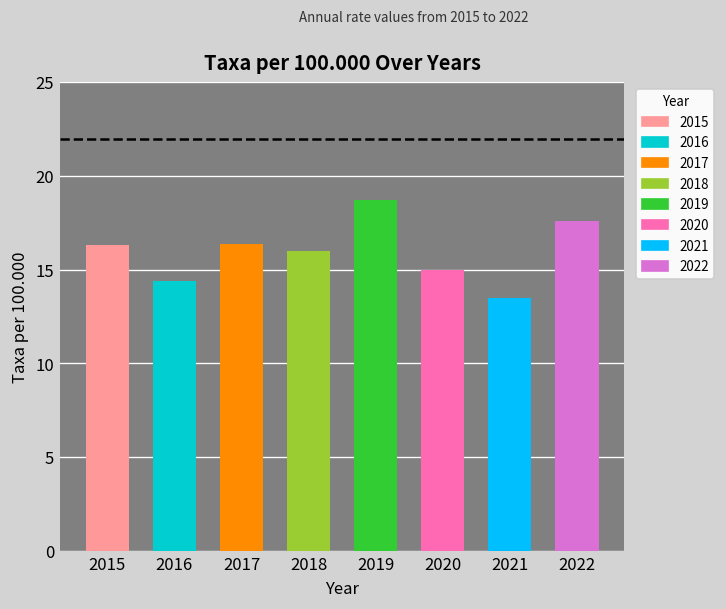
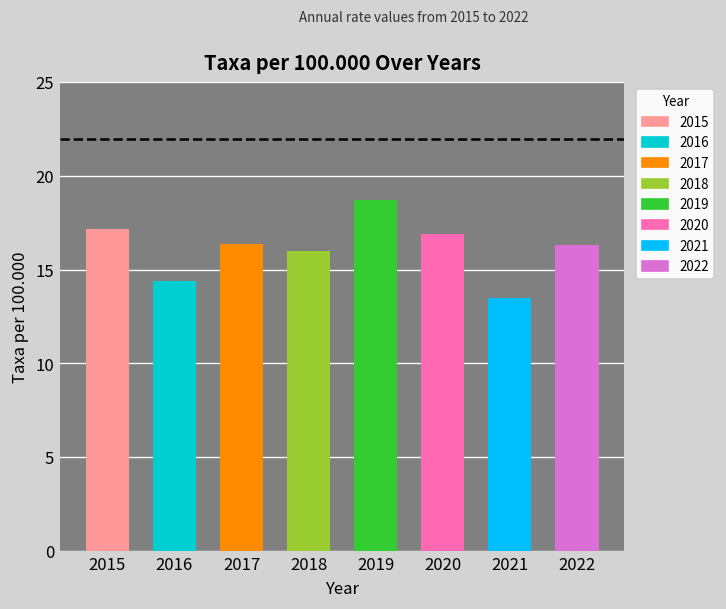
2015: 16.3 -> 17.2
2020: 15.0 -> 16.9
2022: 17.6 -> 16.3
